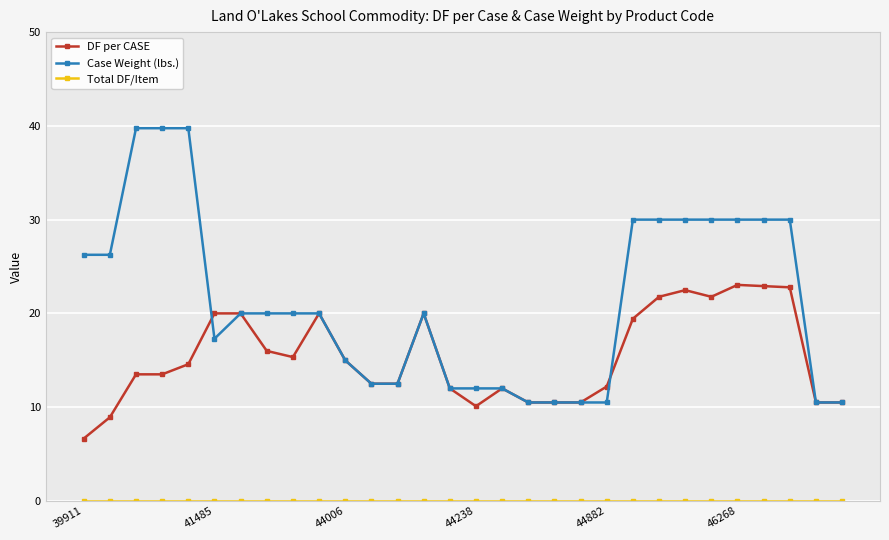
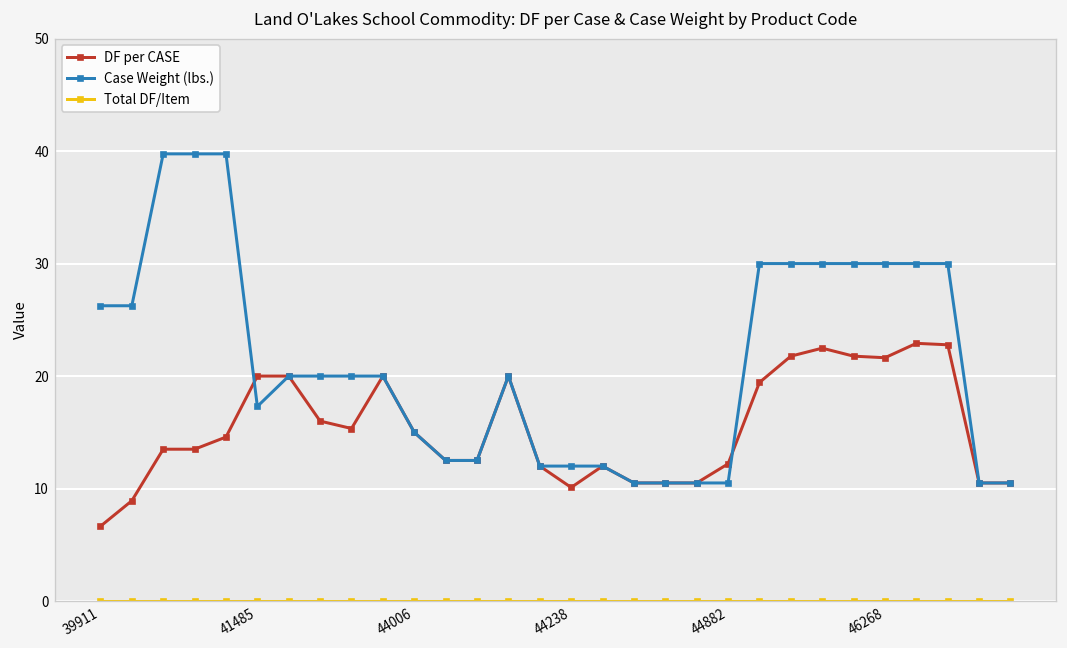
DF per CASE, 46268: 23 -> 22
